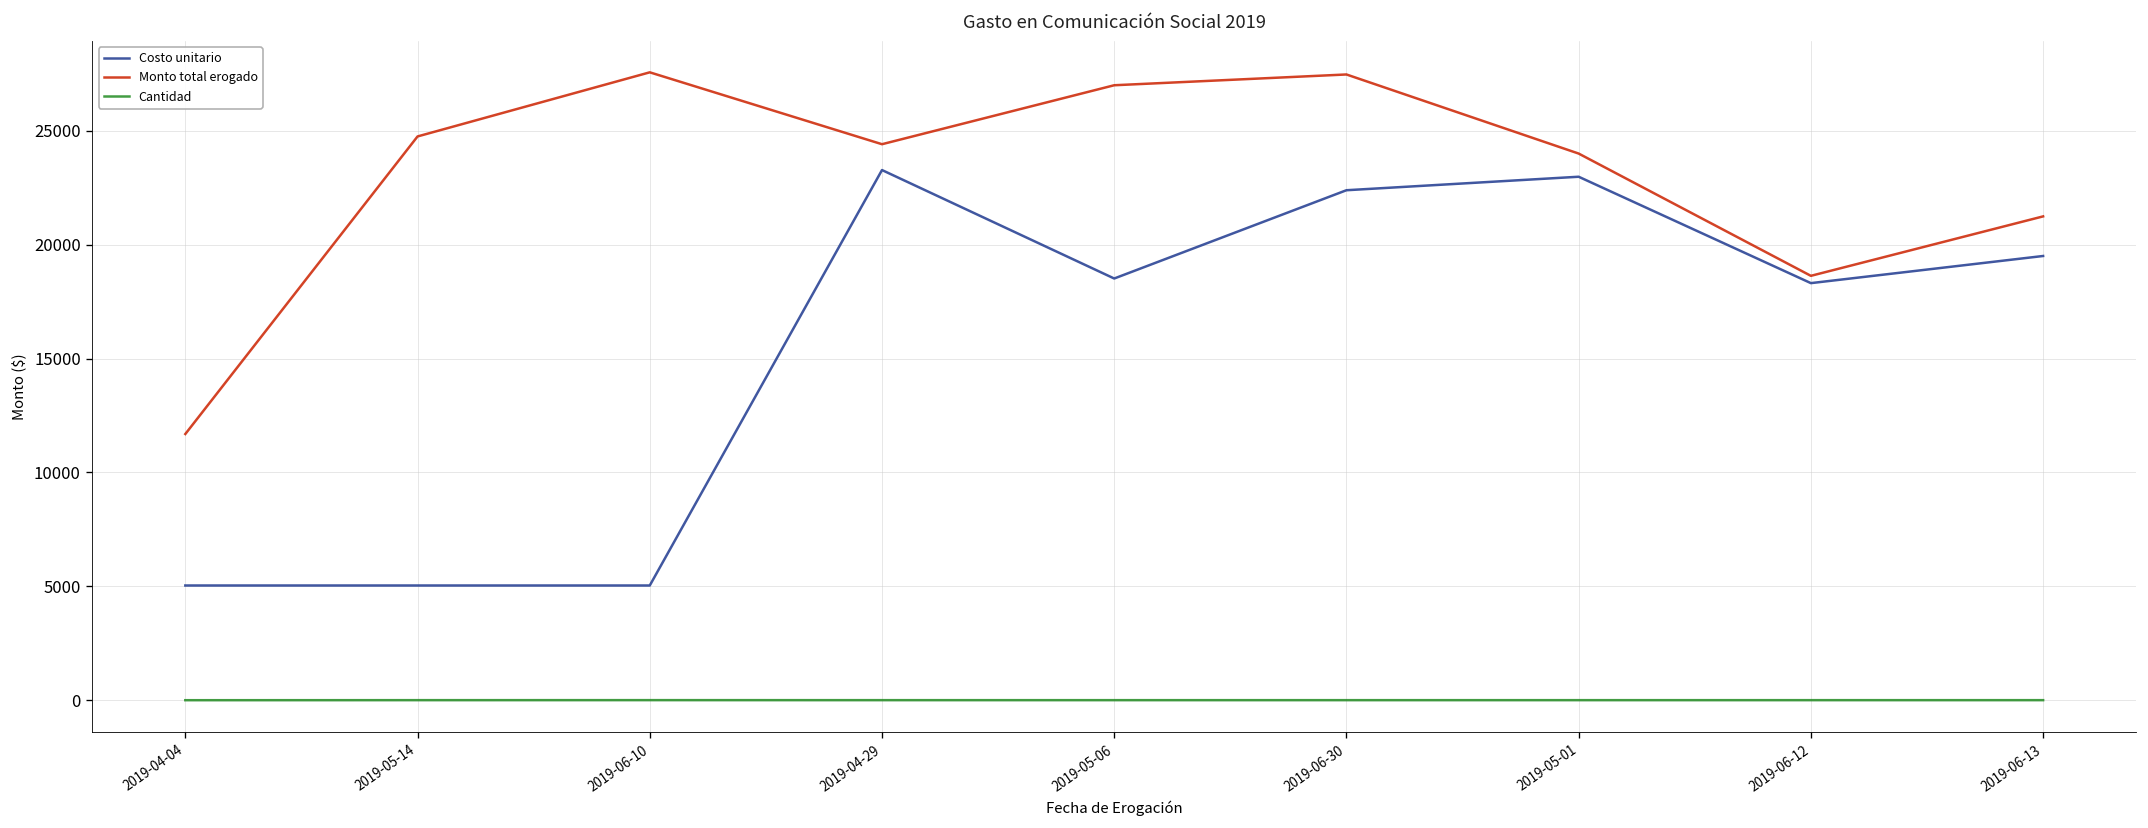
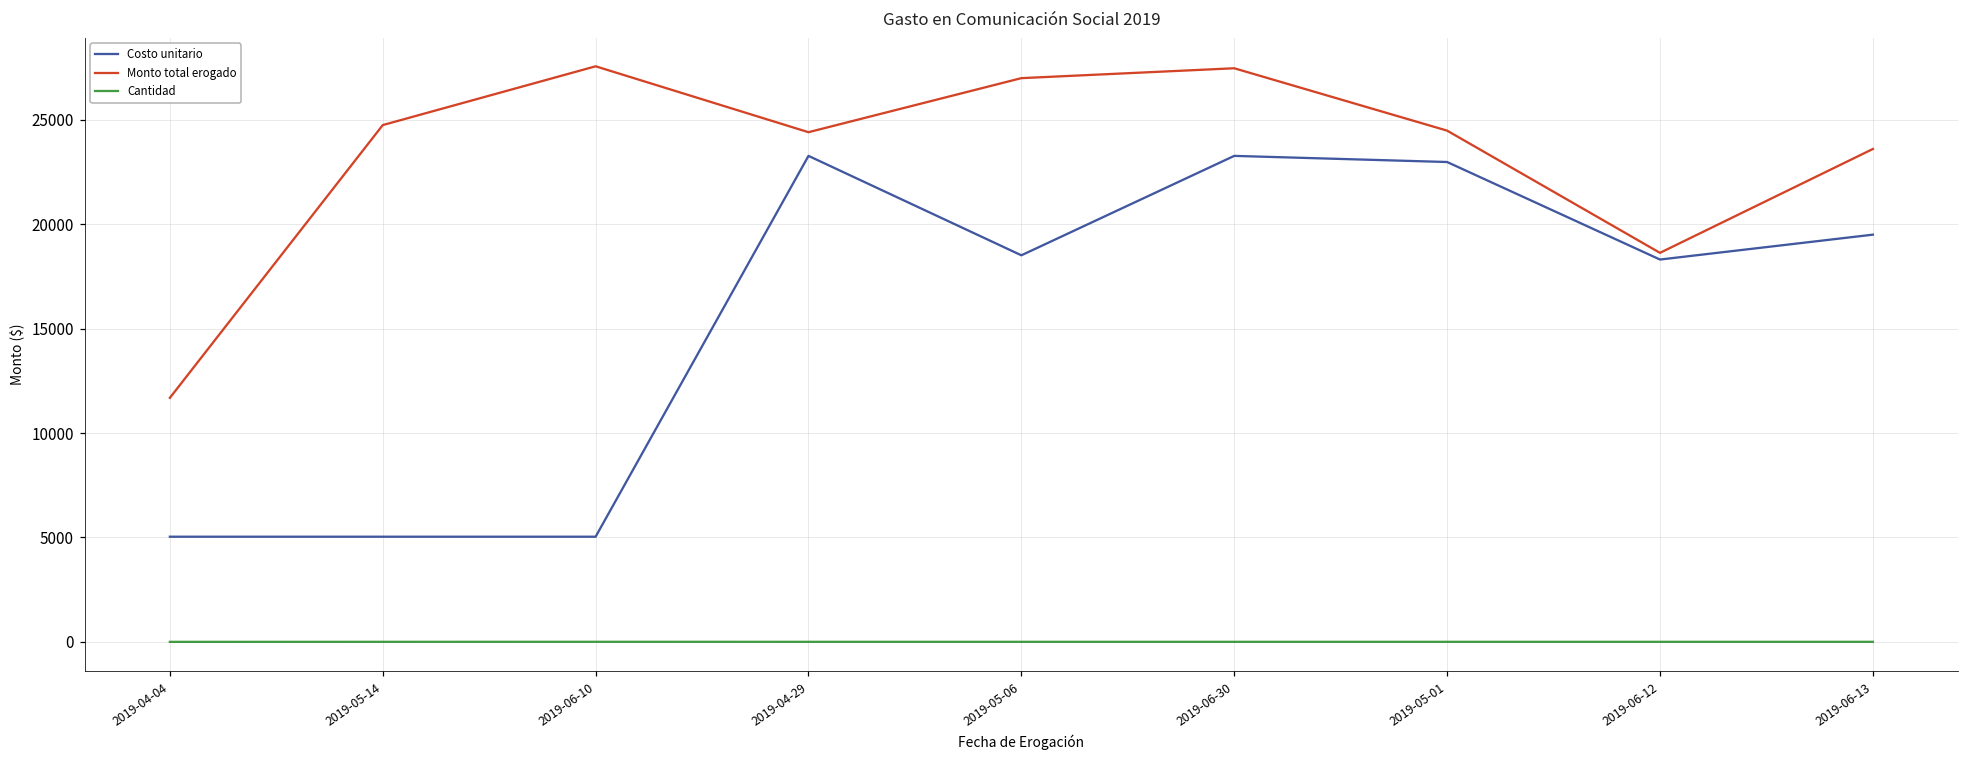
Costo unitario, 2019-06-30: 22400 -> 23300
Monto total erogado, 2019-05-01: 24000 -> 24500
Monto total erogado, 2019-06-13: 21200 -> 23600
